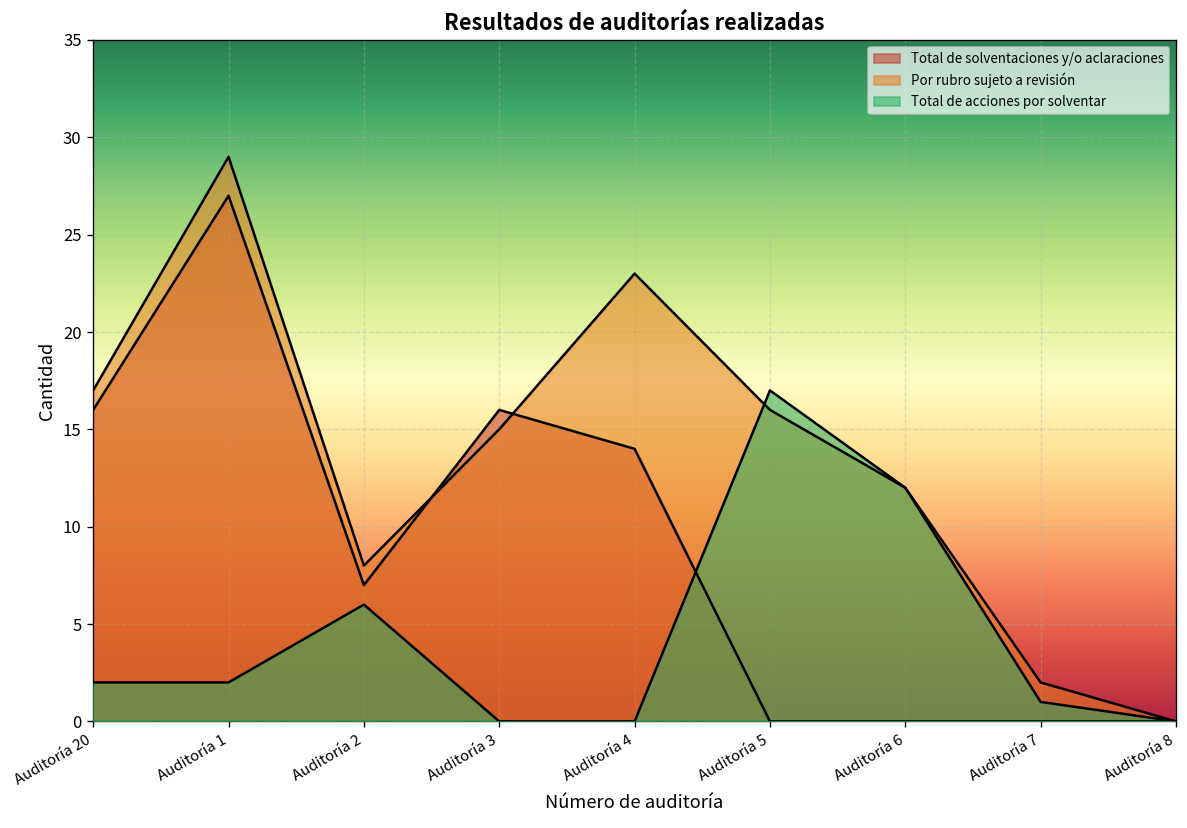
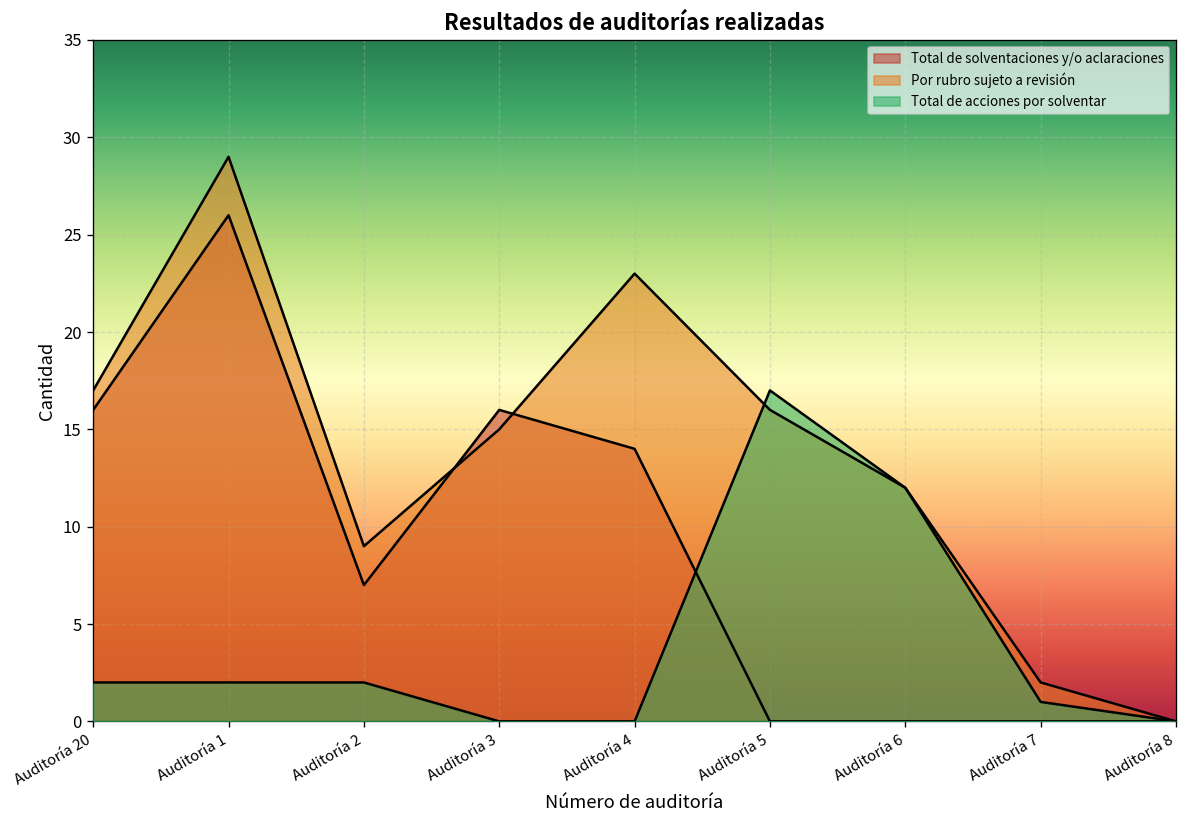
Total de solventaciones y/o aclaraciones, Auditoría 1: 27 -> 26
Por rubro sujeto a revisión, Auditoría 2: 8 -> 9
Total de acciones por solventar, Auditoría 2: 6 -> 2
